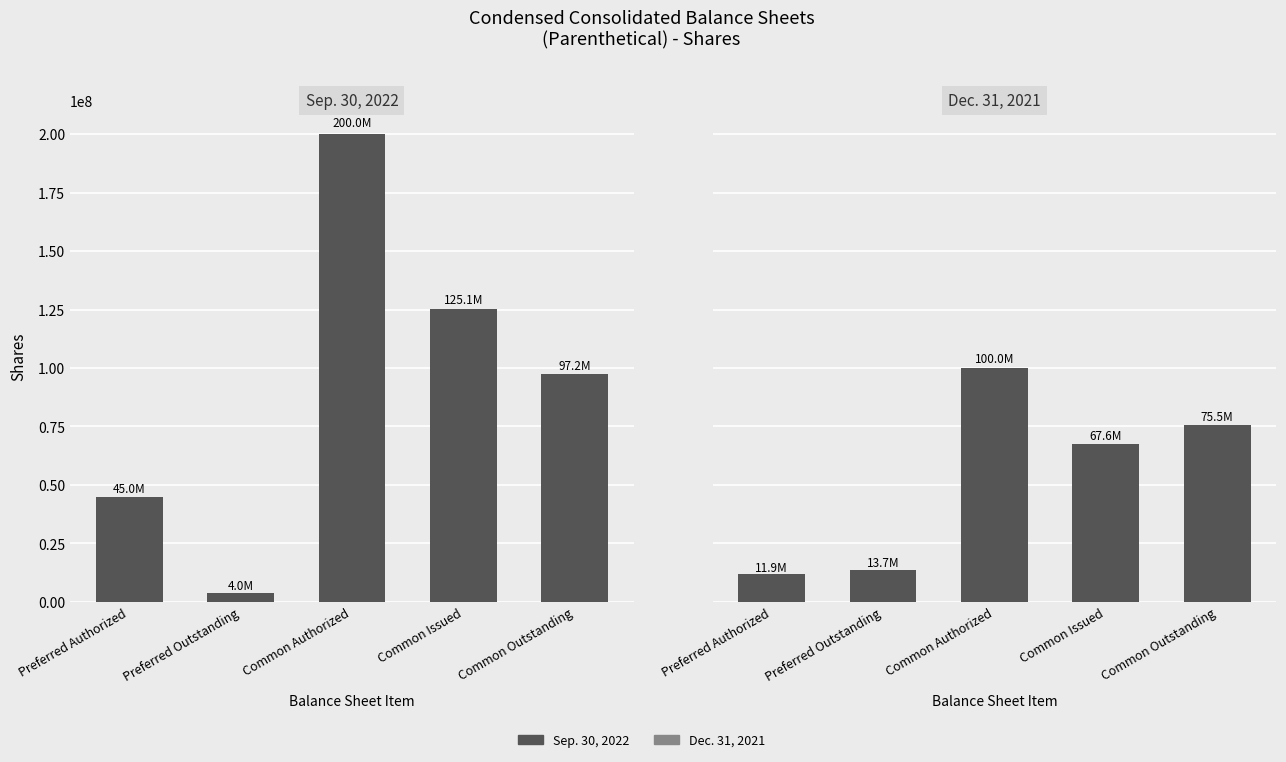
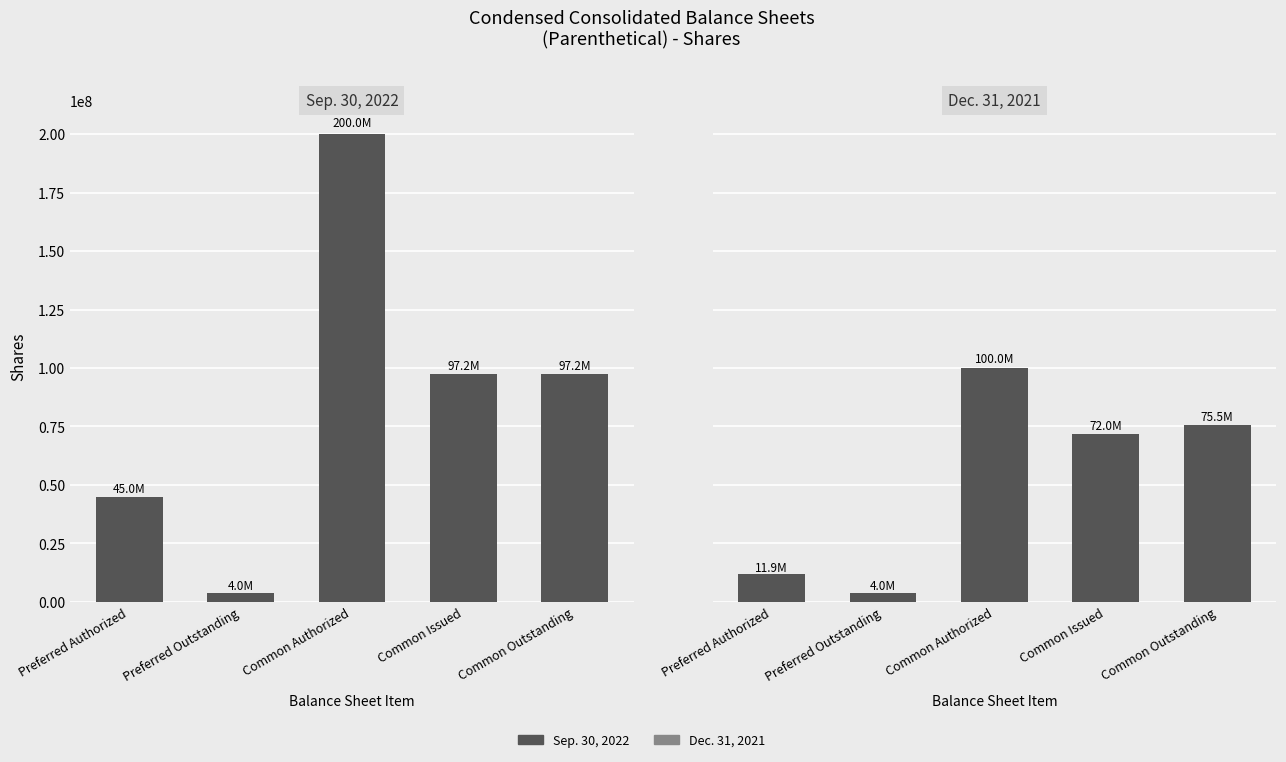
Sep. 30, 2022, Common Issued: 125.1M -> 97.2M
Dec. 31, 2021, Preferred Outstanding: 13.7M -> 4.0M
Dec. 31, 2021, Common Issued: 67.6M -> 72.0M
